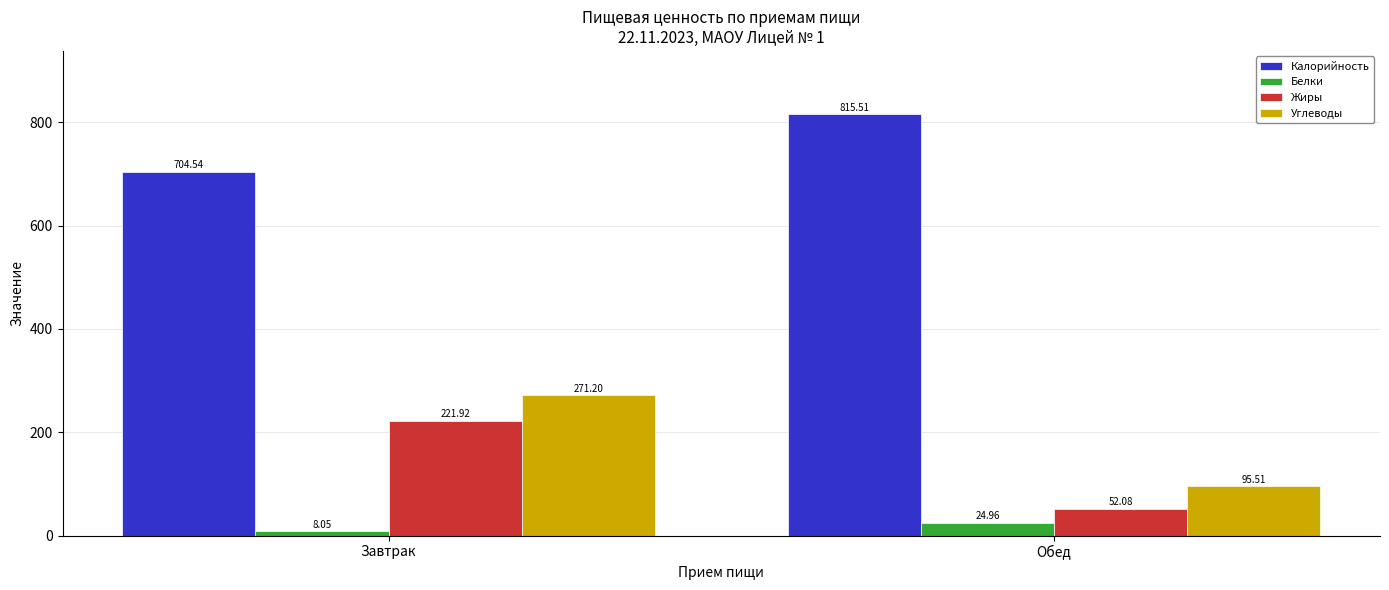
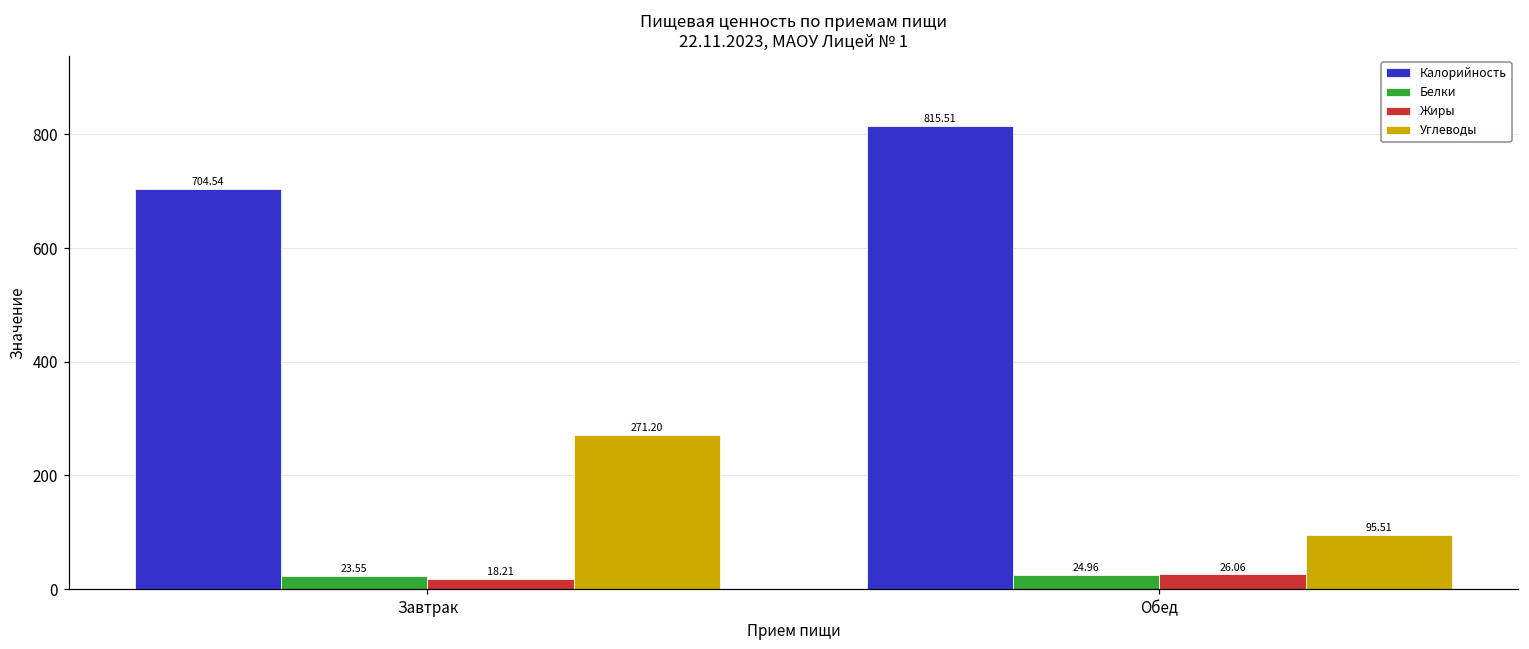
Белки, Завтрак: 8.05 -> 23.55
Жиры, Завтрак: 221.92 -> 18.21
Жиры, Обед: 52.08 -> 26.06
